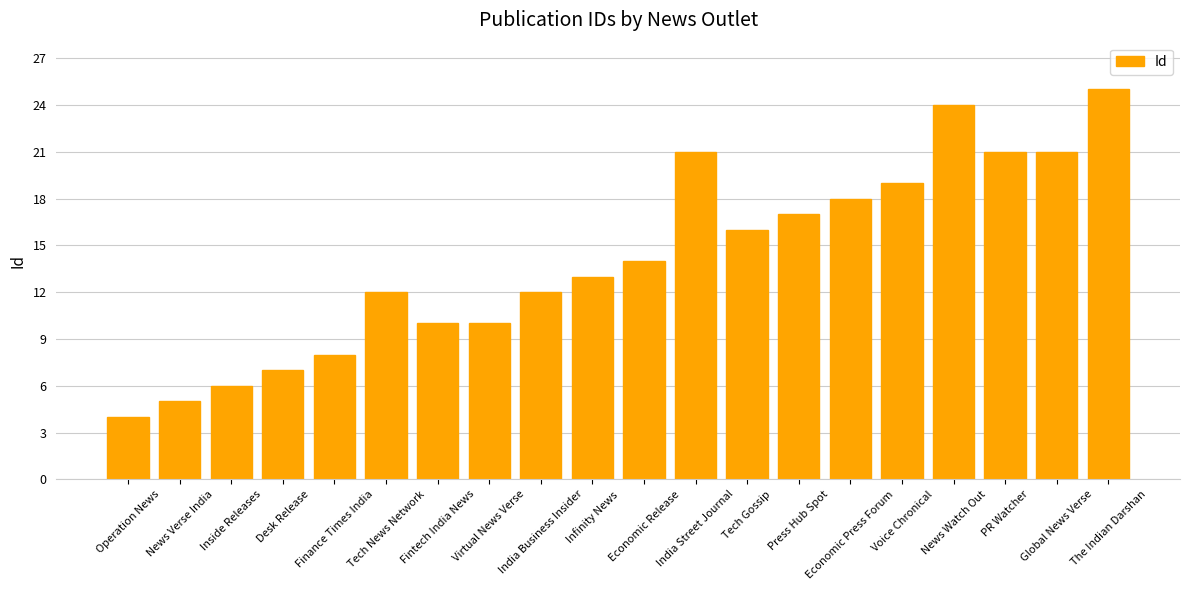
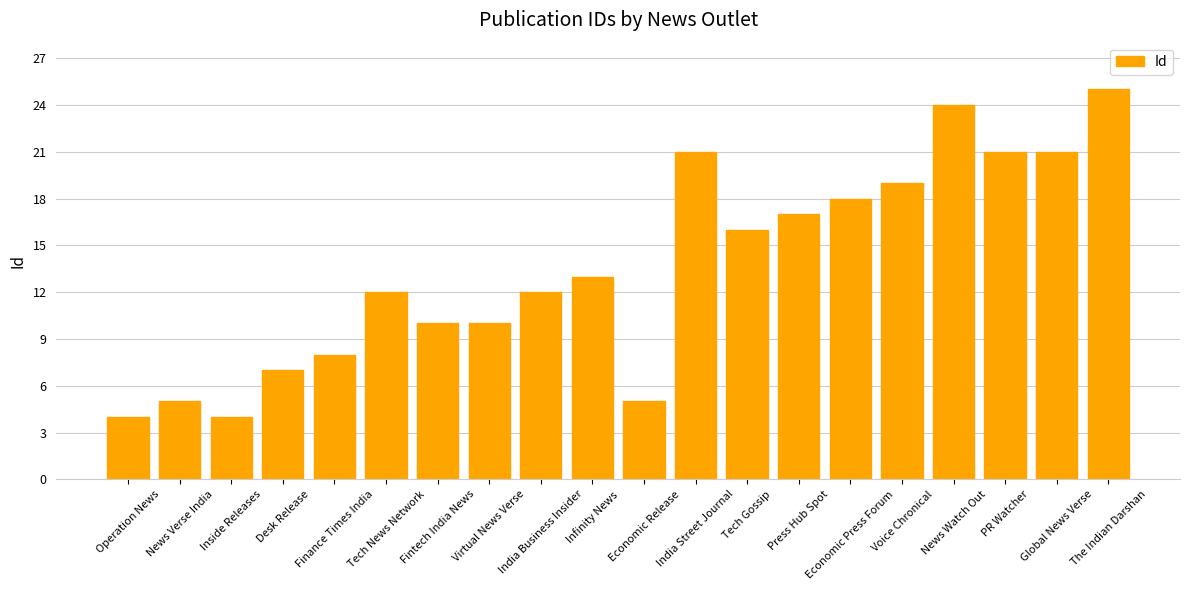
Inside Releases: 6 -> 4
Economic Release: 14 -> 5
